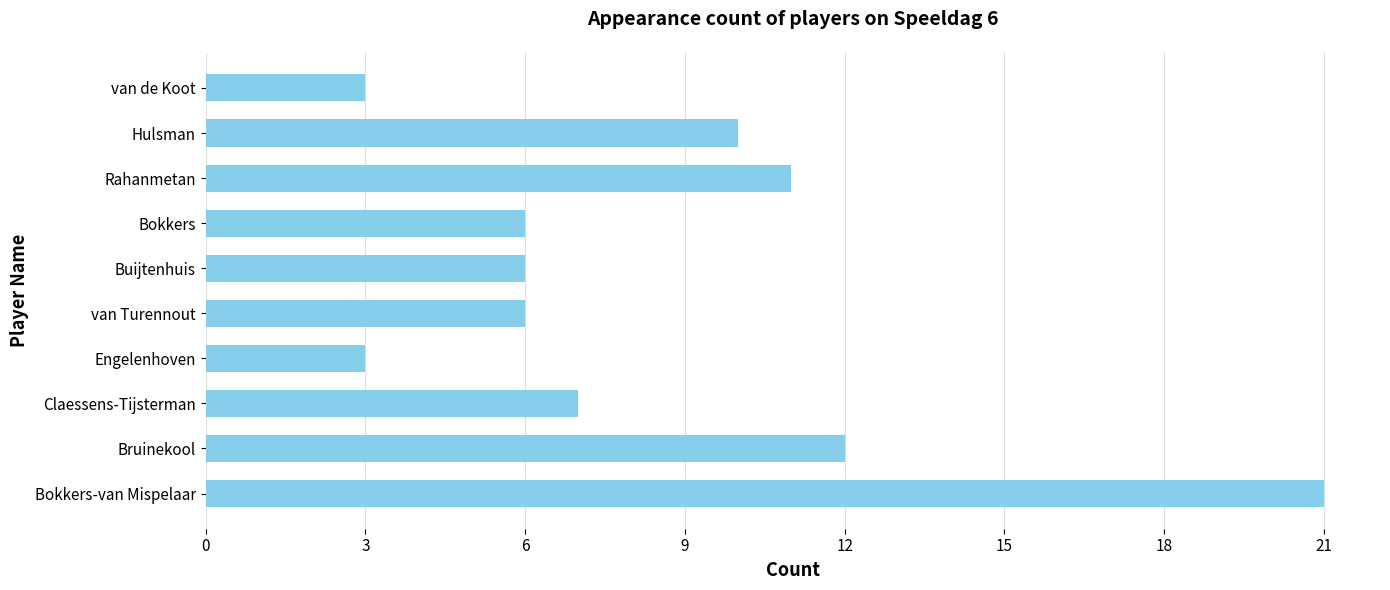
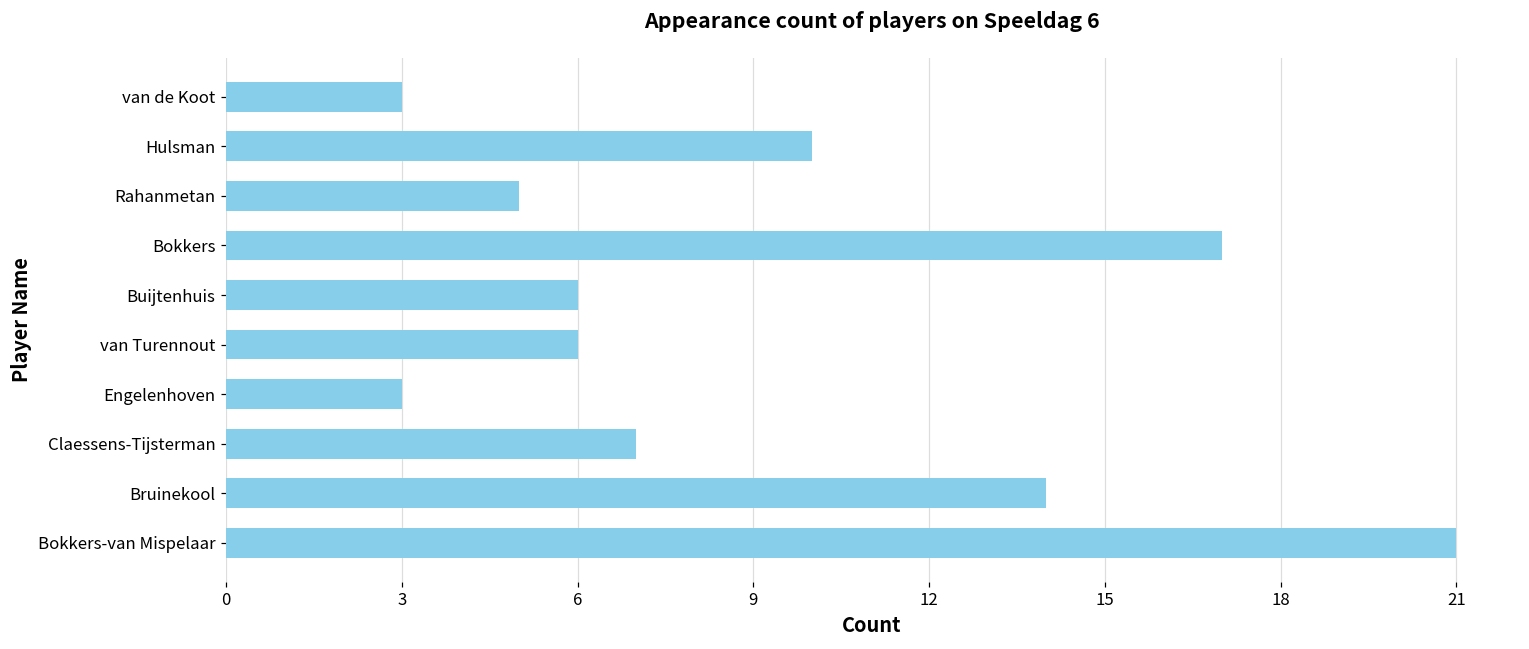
Rahanmetan: 11 -> 5
Bokkers: 6 -> 17
Bruinekool: 12 -> 14
